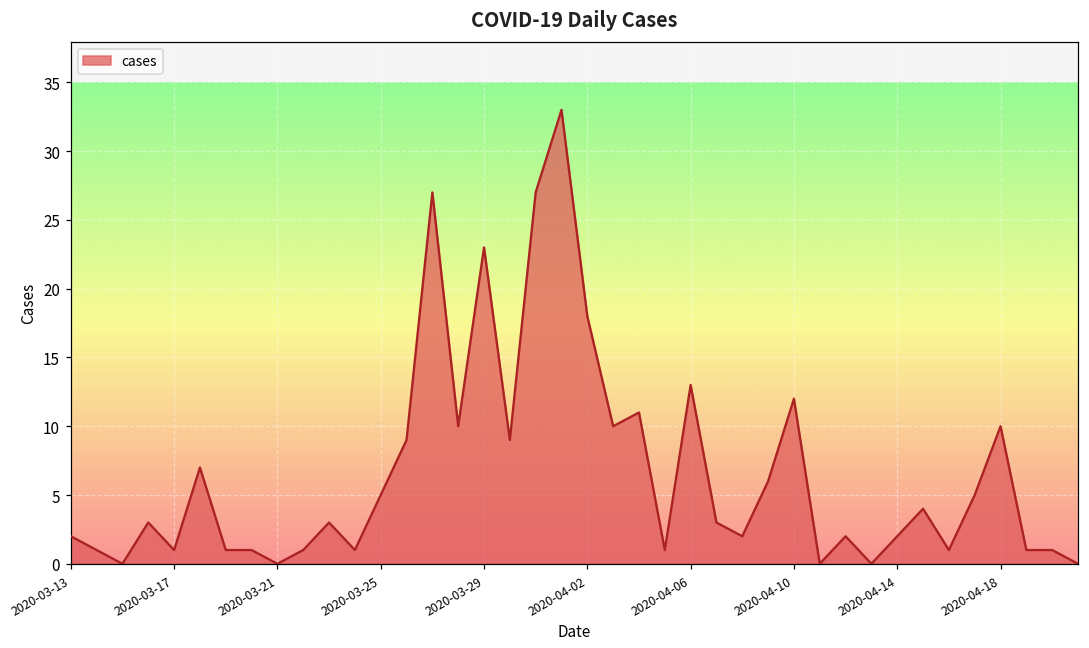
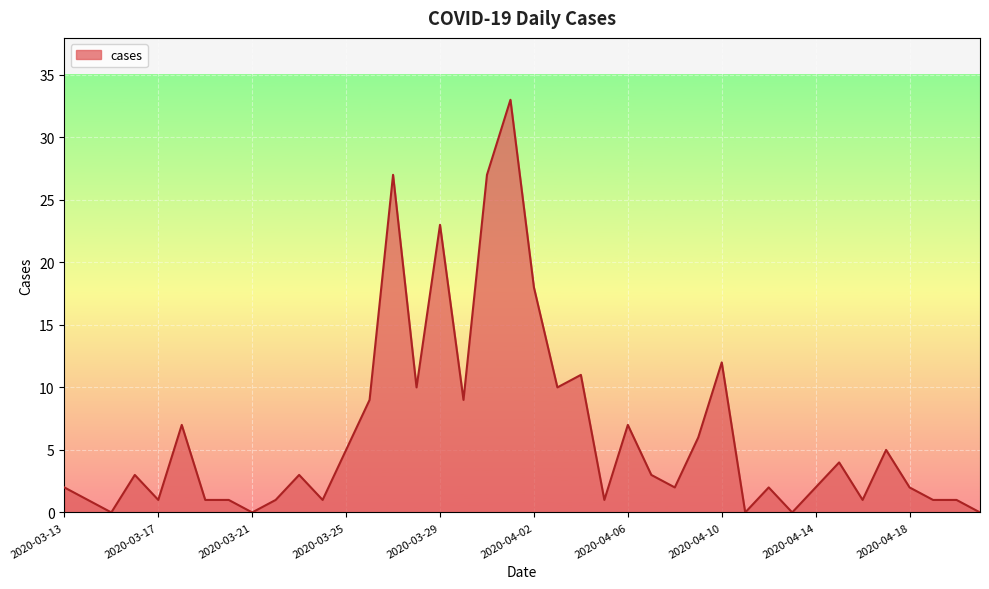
2020-04-06: 13 -> 7
2020-04-18: 10 -> 2
